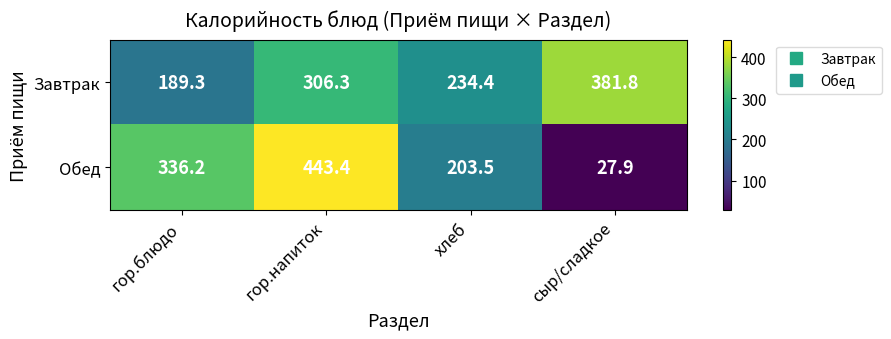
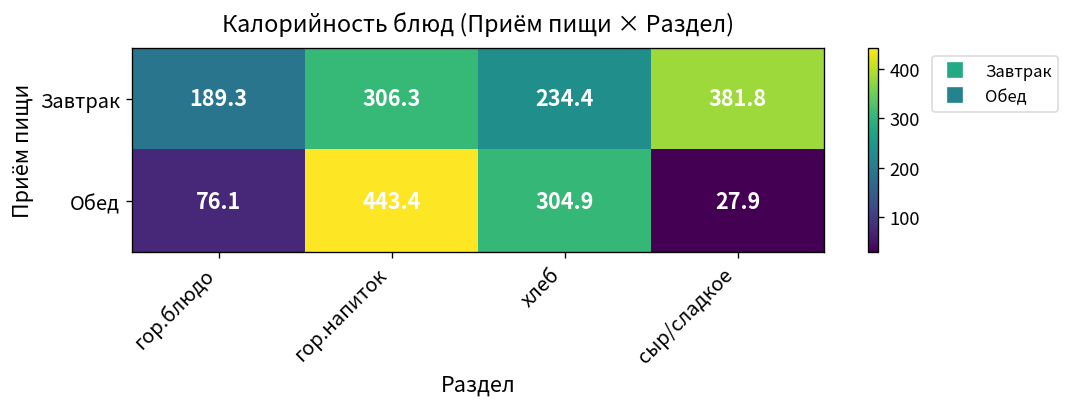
Обед, гор.блюдо: 336.2 -> 76.1
Обед, хлеб: 203.5 -> 304.9
